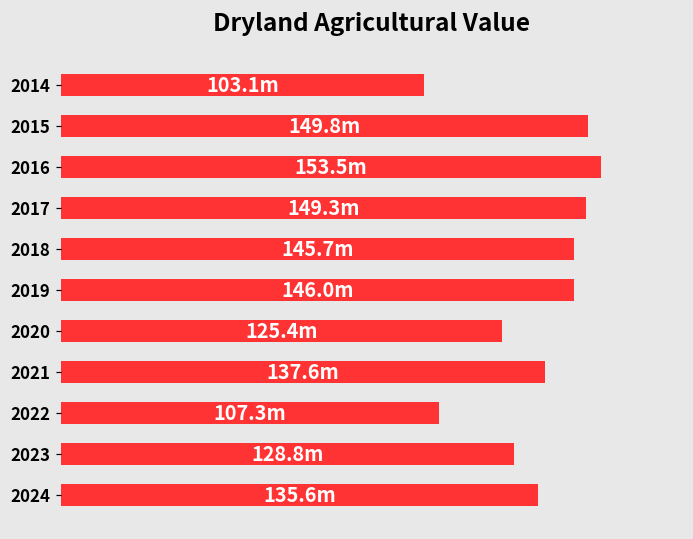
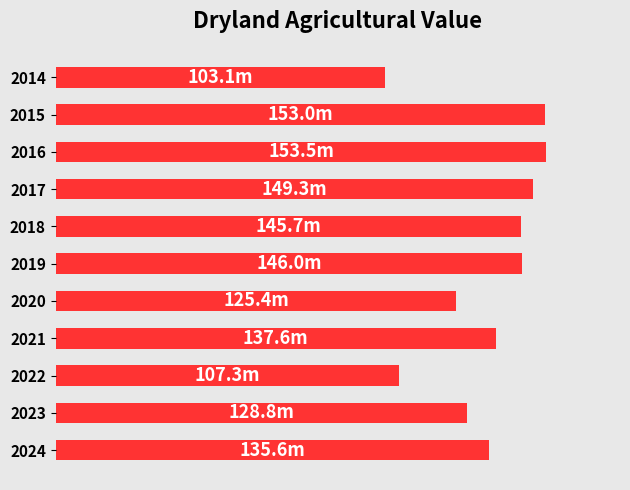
2015: 149.8m -> 153.0m
